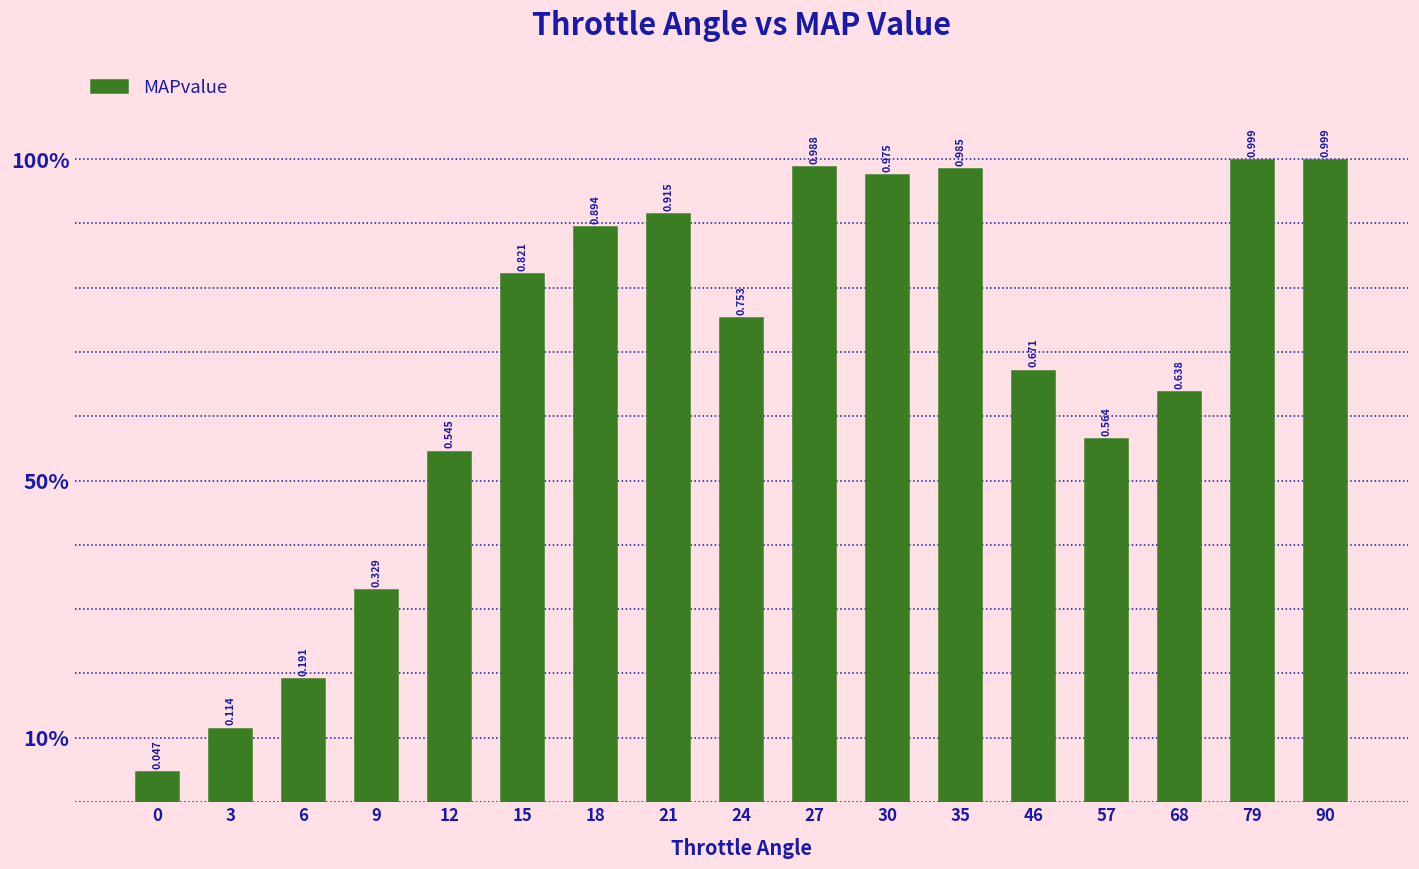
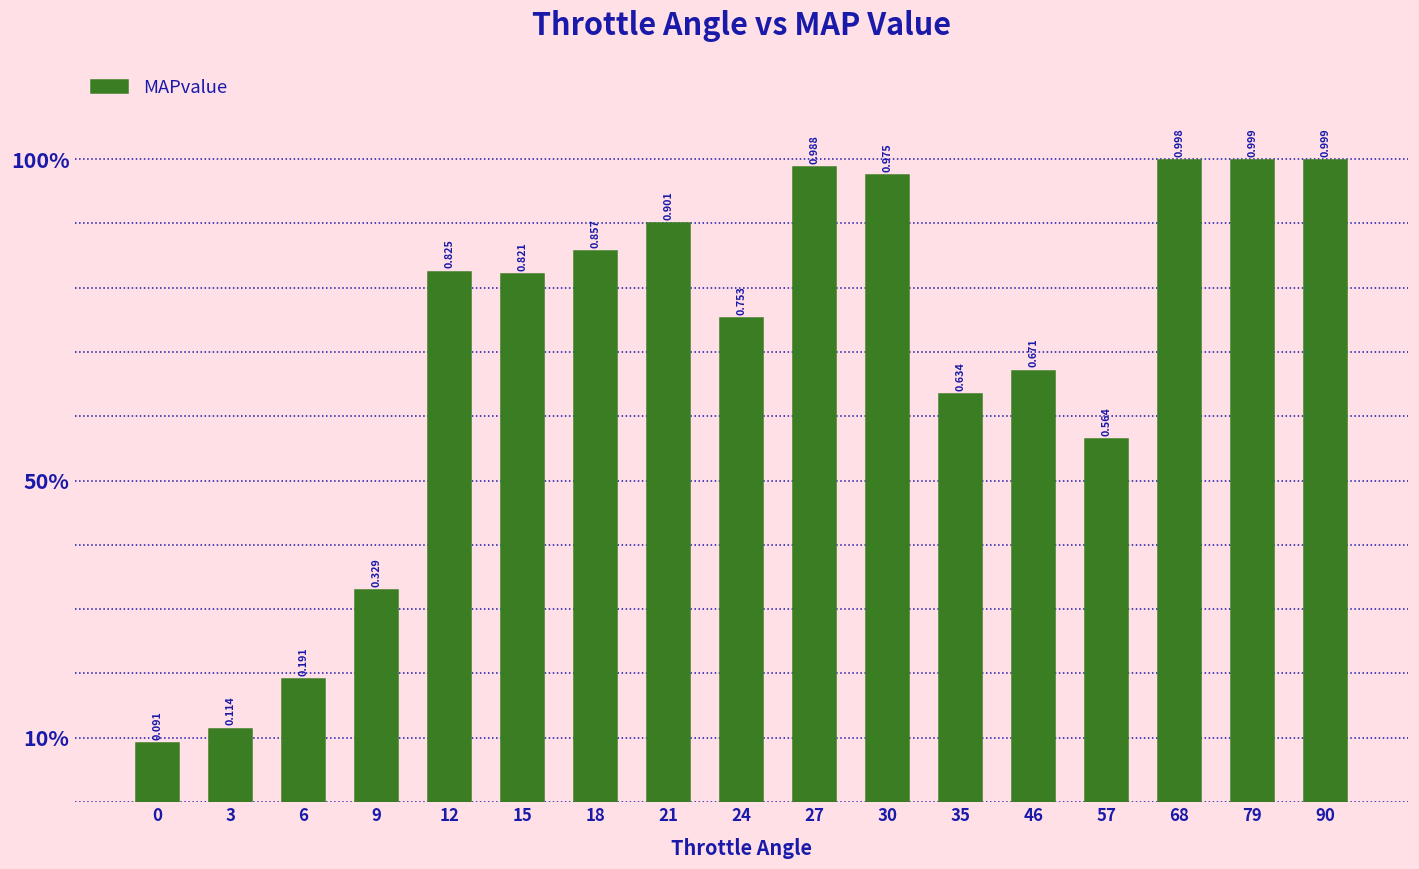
0: 0.047 -> 0.091
12: 0.545 -> 0.825
18: 0.894 -> 0.857
21: 0.915 -> 0.901
35: 0.985 -> 0.634
68: 0.638 -> 0.998
